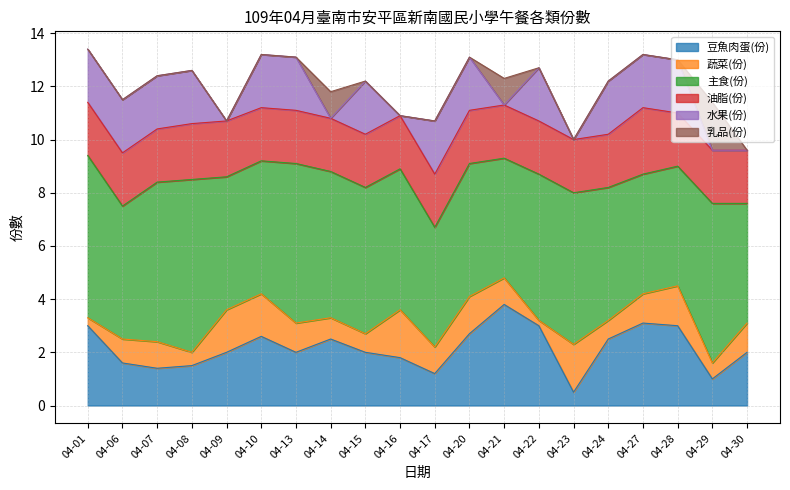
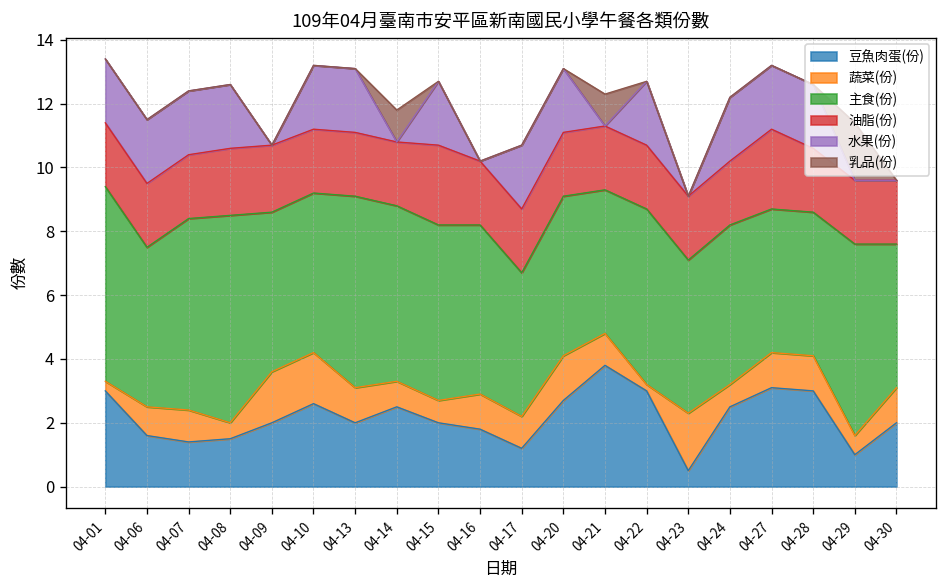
油脂(份), 04-15: 2.0 -> 2.5
蔬菜(份), 04-16: 1.8 -> 1.1
主食(份), 04-23: 5.7 -> 4.8
蔬菜(份), 04-28: 1.5 -> 1.1
